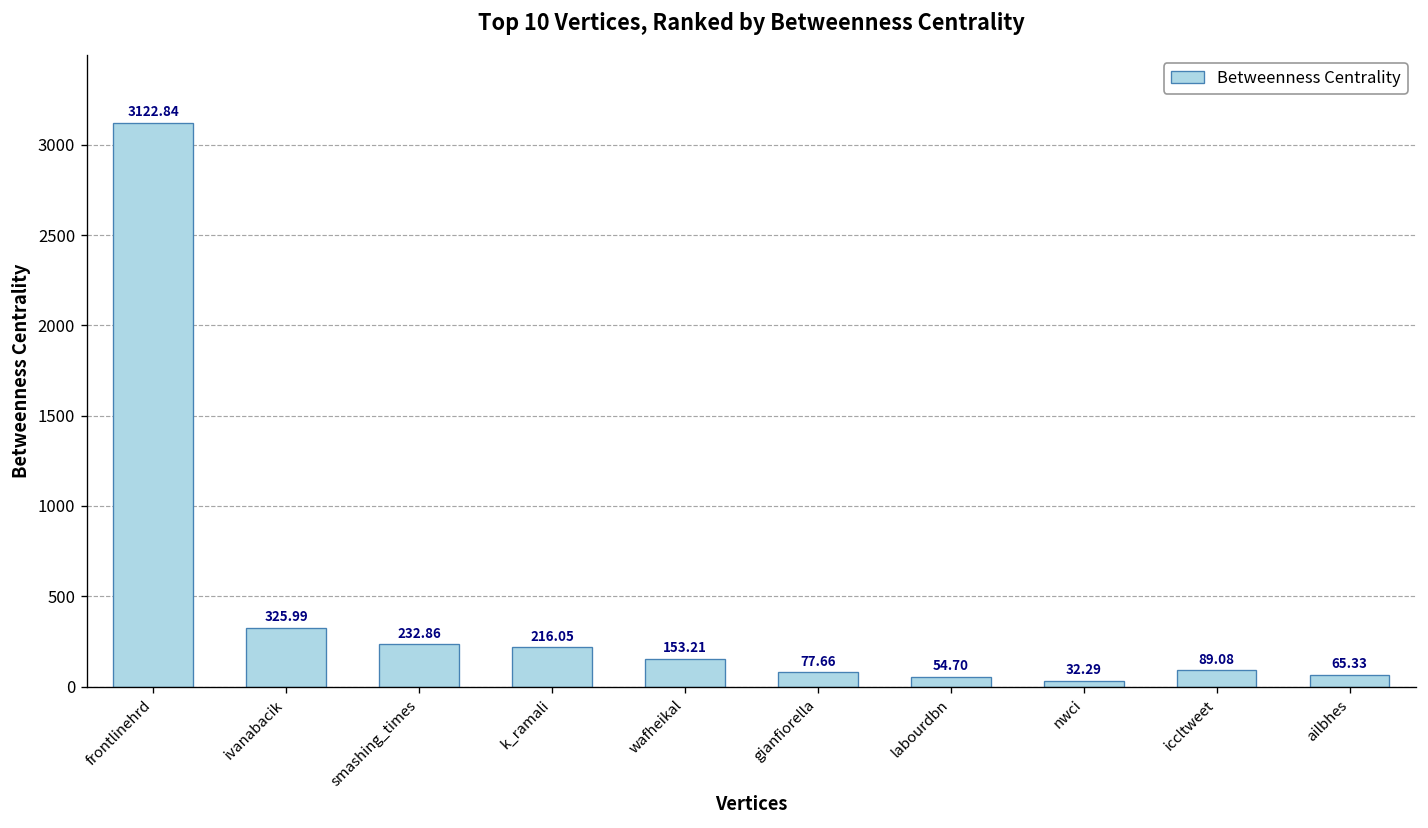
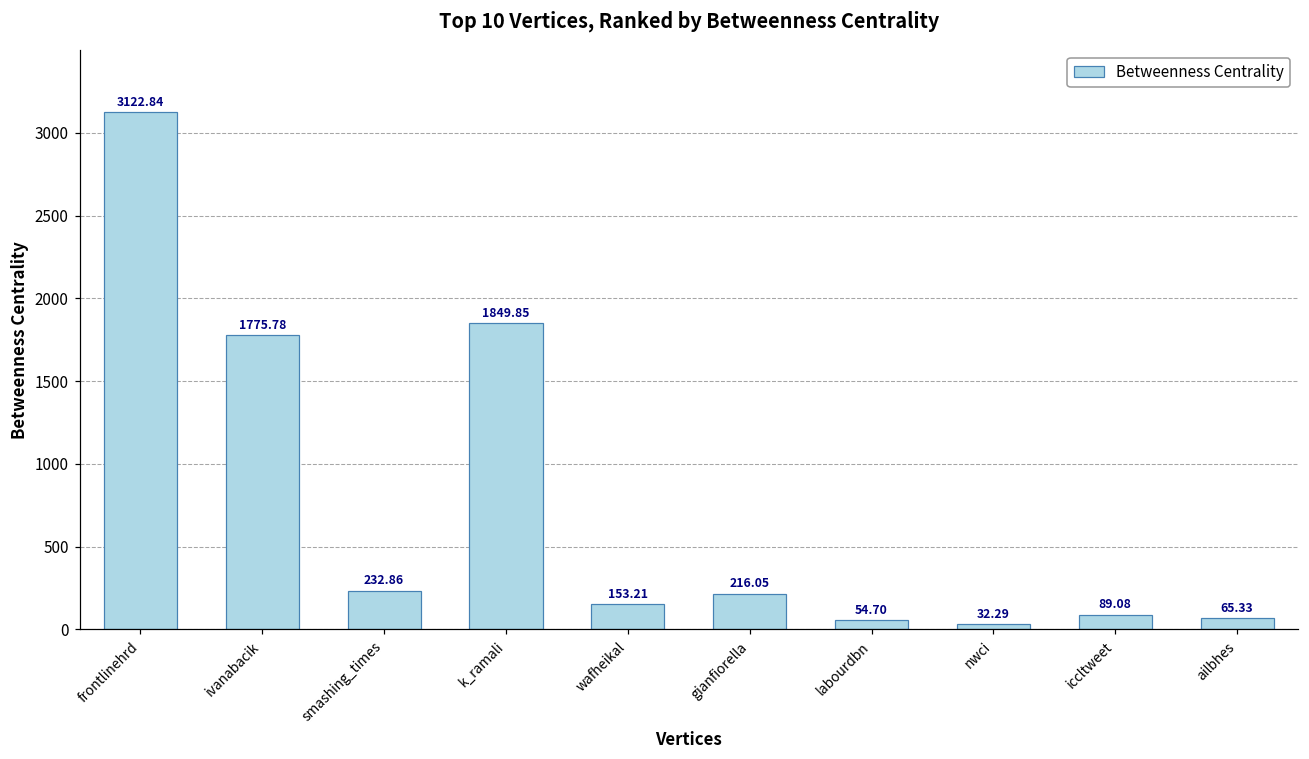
ivanabacik: 325.99 -> 1775.78
k_ramali: 216.05 -> 1849.85
gianfiorella: 77.66 -> 216.05
